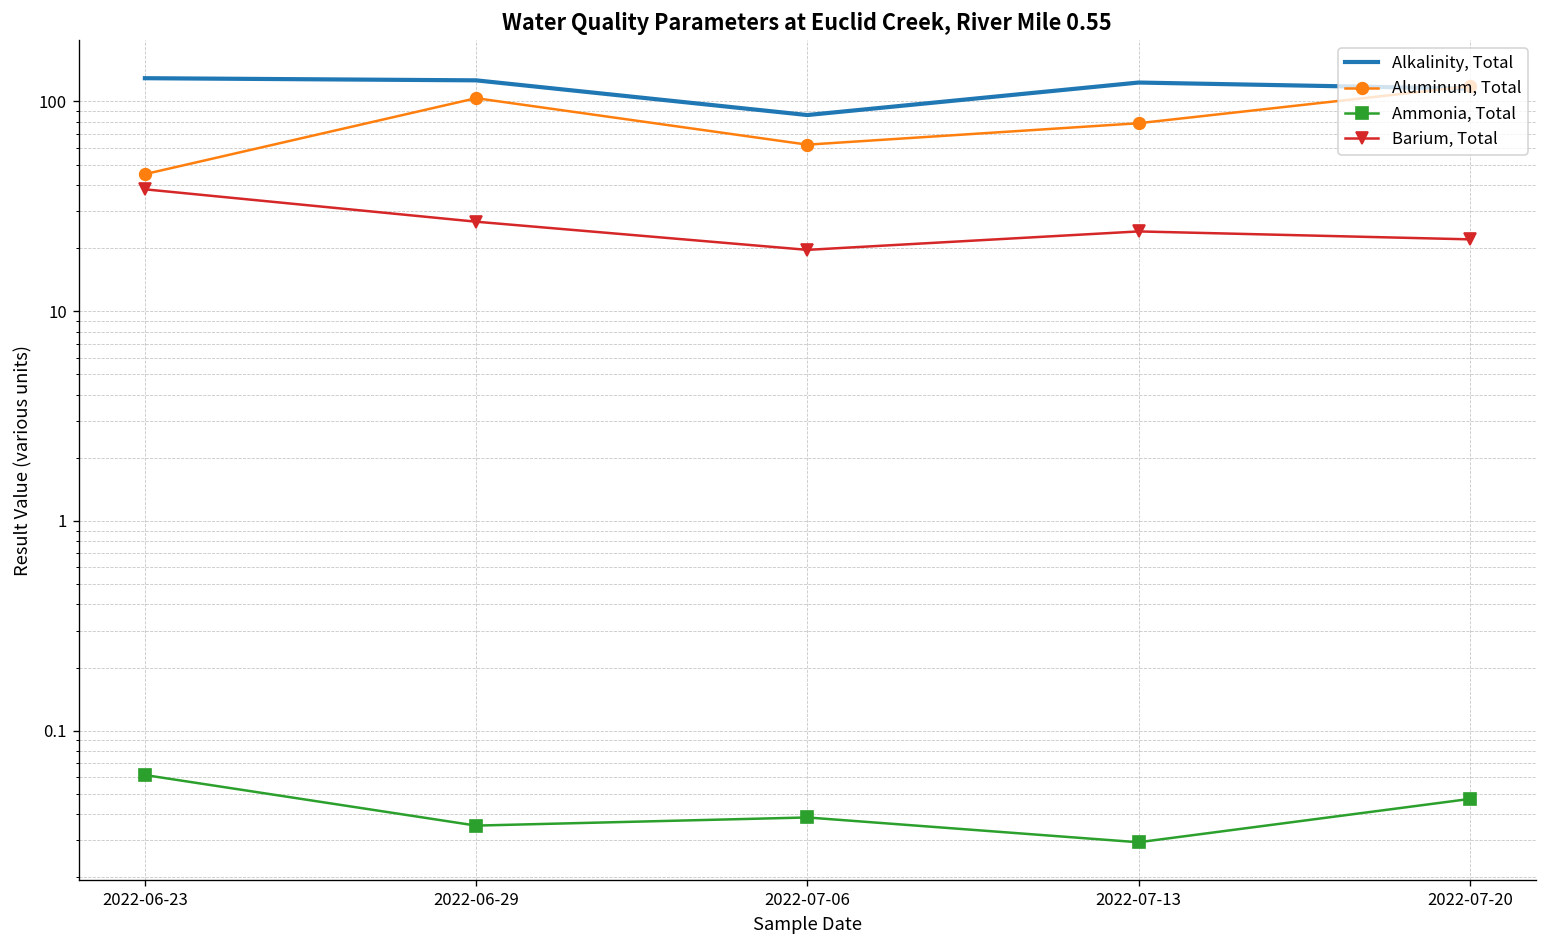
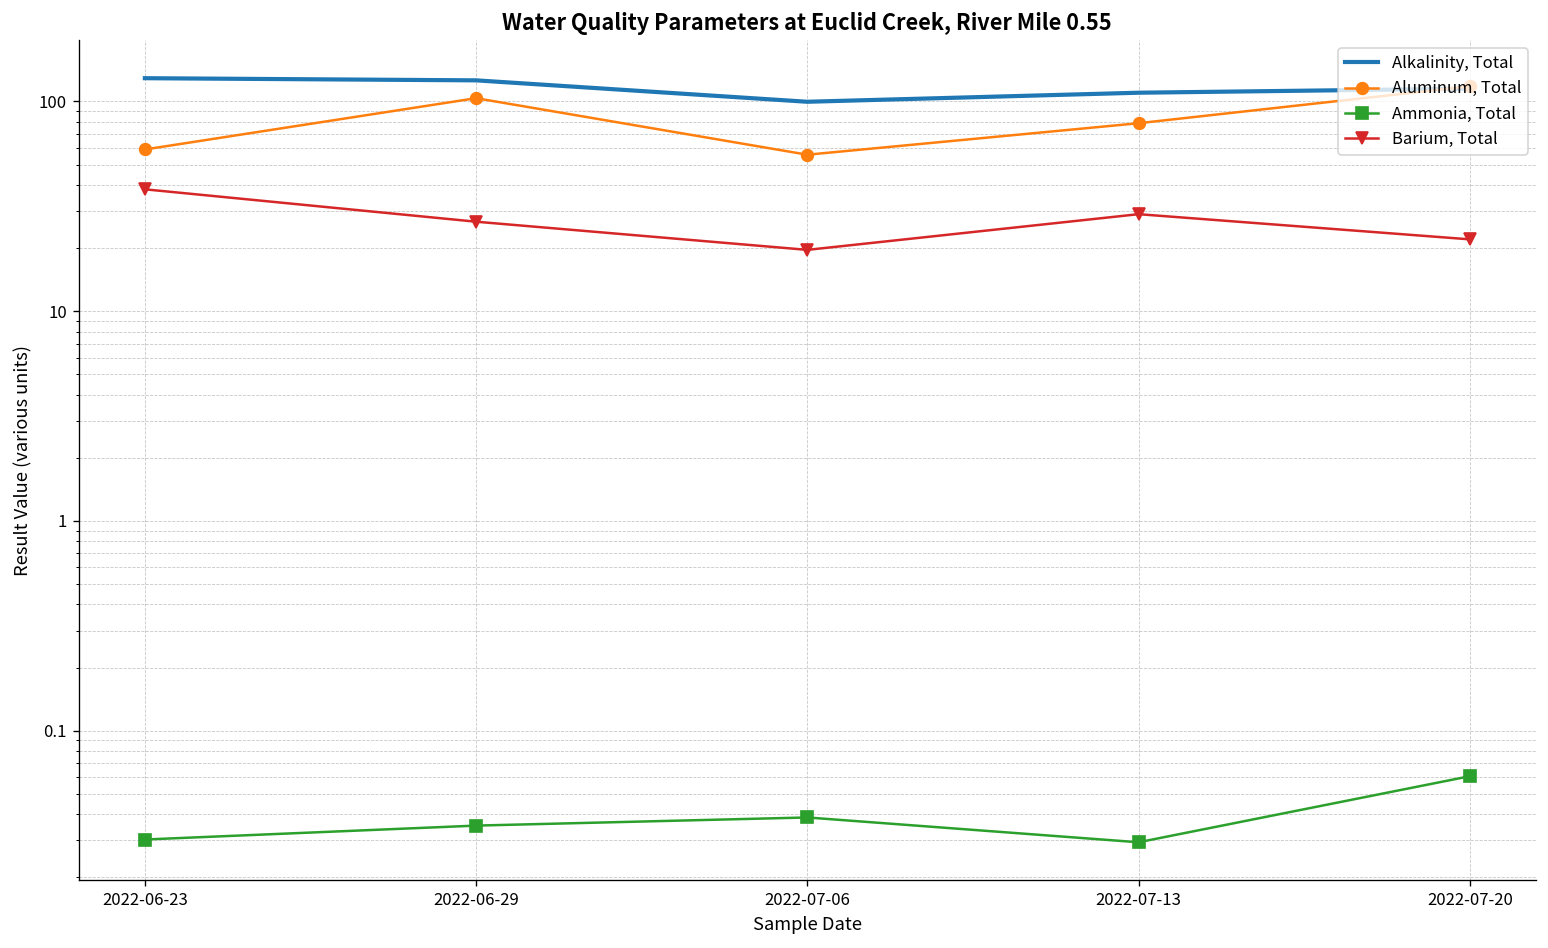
Aluminum, Total, 2022-06-23: 45 -> 59
Ammonia, Total, 2022-06-23: 0.062 -> 0.030
Alkalinity, Total, 2022-07-06: 90 -> 100
Aluminum, Total, 2022-07-06: 62 -> 56
Alkalinity, Total, 2022-07-13: 120 -> 110
Barium, Total, 2022-07-13: 24 -> 29
Ammonia, Total, 2022-07-20: 0.047 -> 0.061
